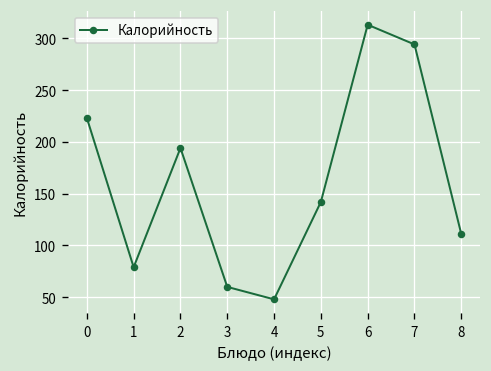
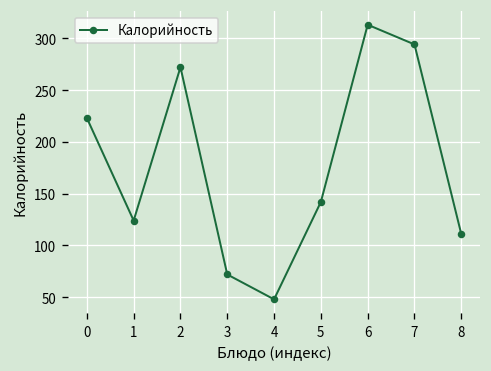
1: 80 -> 120
2: 190 -> 270
3: 60 -> 70
